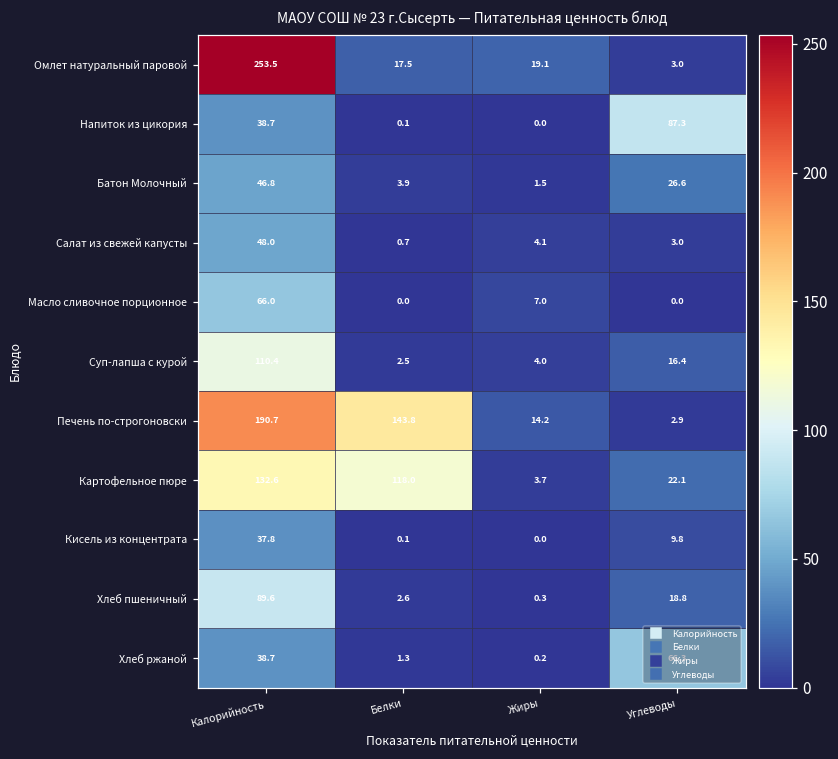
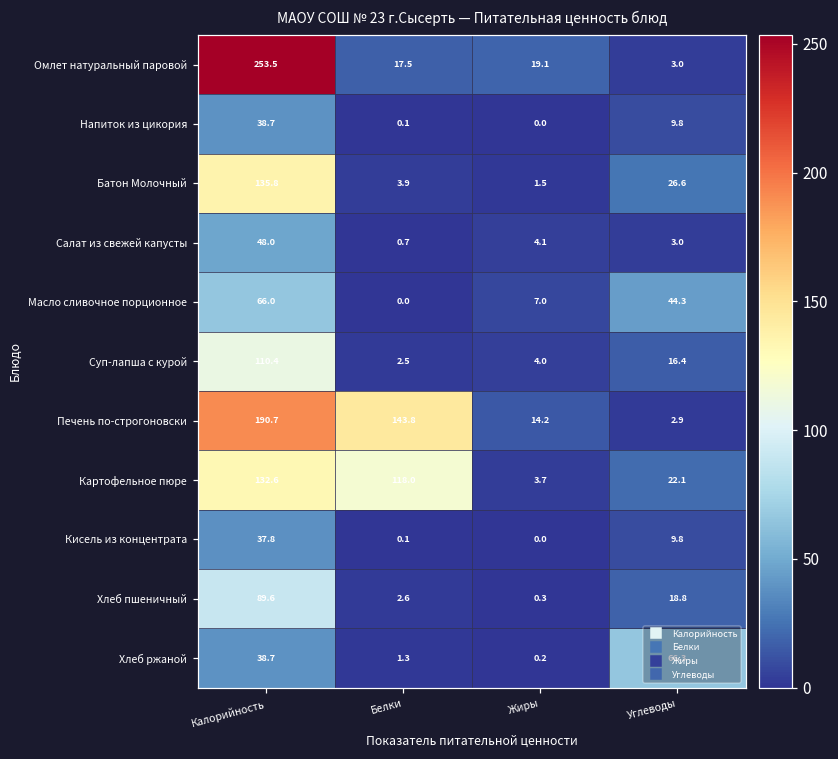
Напиток из цикория, Углеводы: 87.3 -> 9.8
Батон Молочный, Калорийность: 46.8 -> 135.8
Масло сливочное порционное, Углеводы: 0.0 -> 44.3
